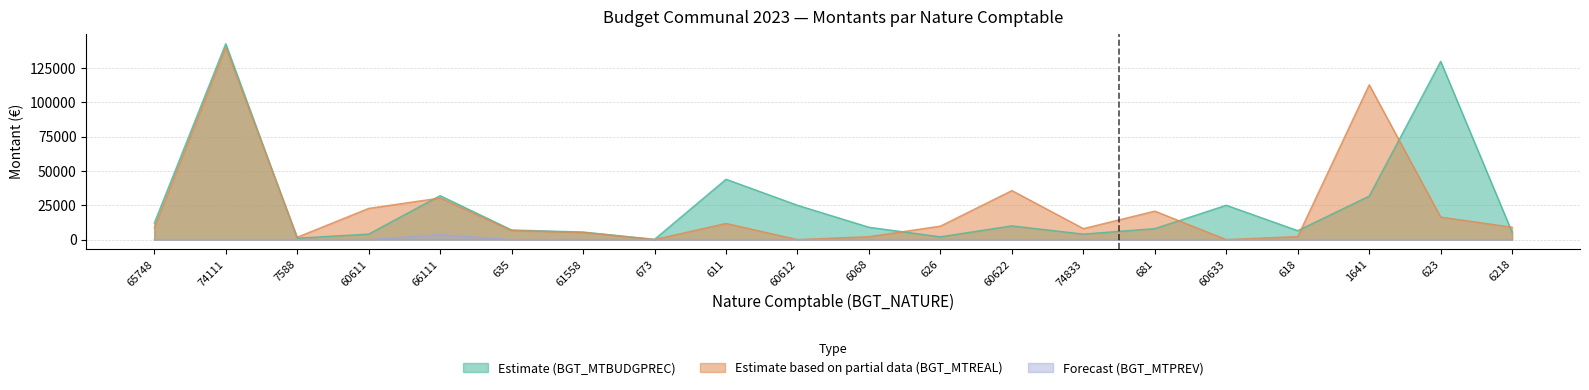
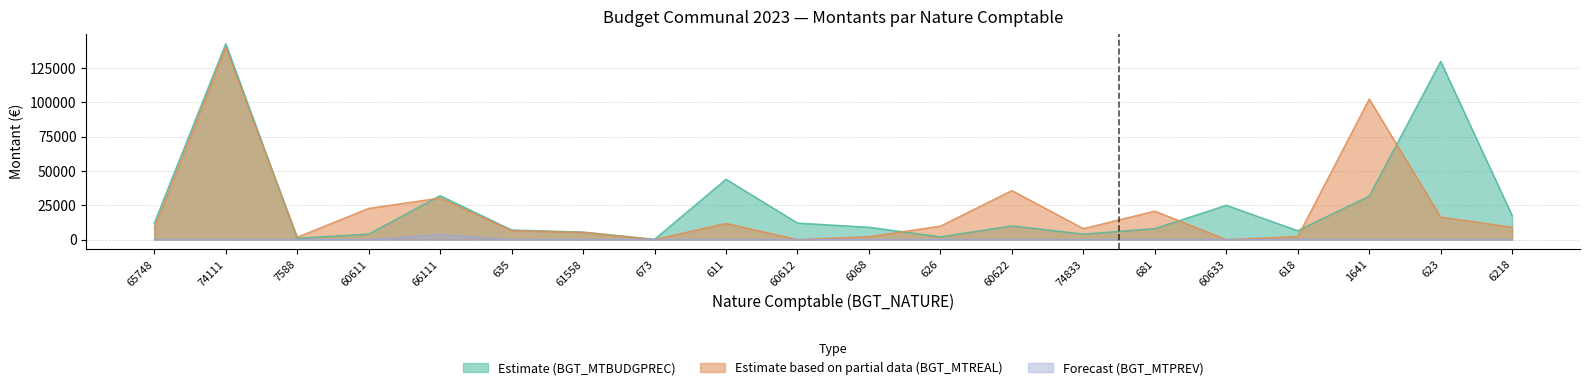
Estimate (BGT_MTBUDGPREC), 60612: 25000 -> 12000
Estimate based on partial data (BGT_MTREAL), 1641: 113000 -> 102000
Estimate (BGT_MTBUDGPREC), 6218: 5000 -> 18000
